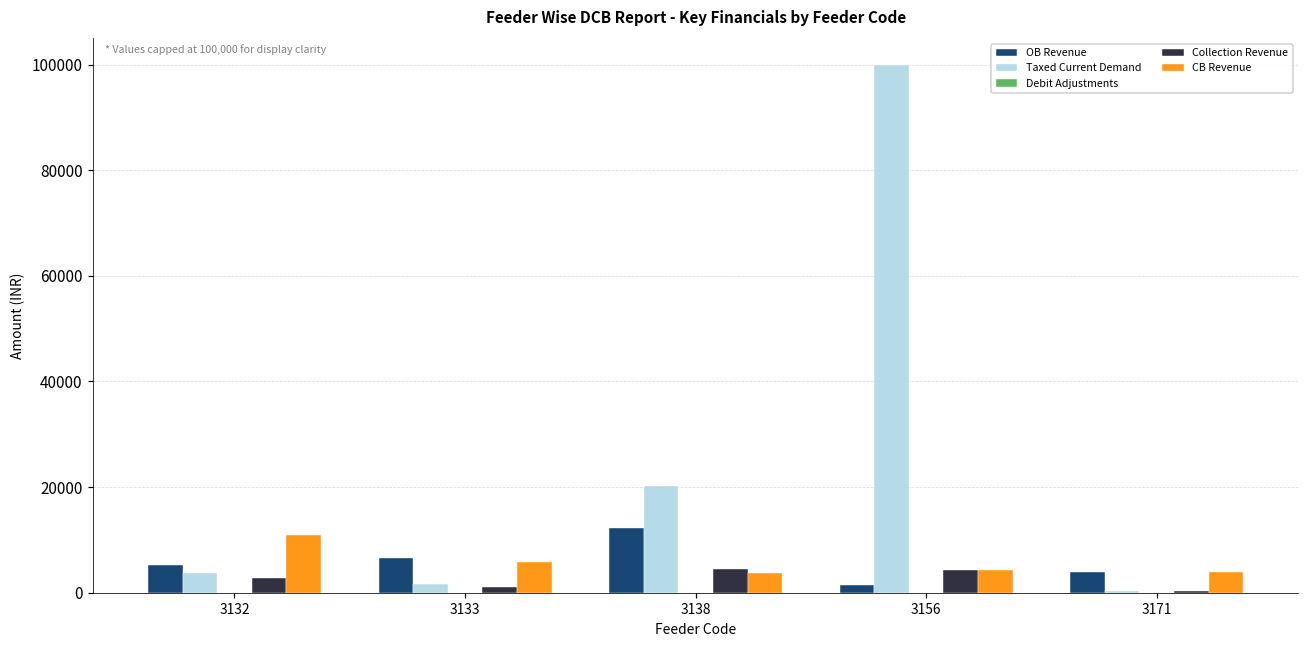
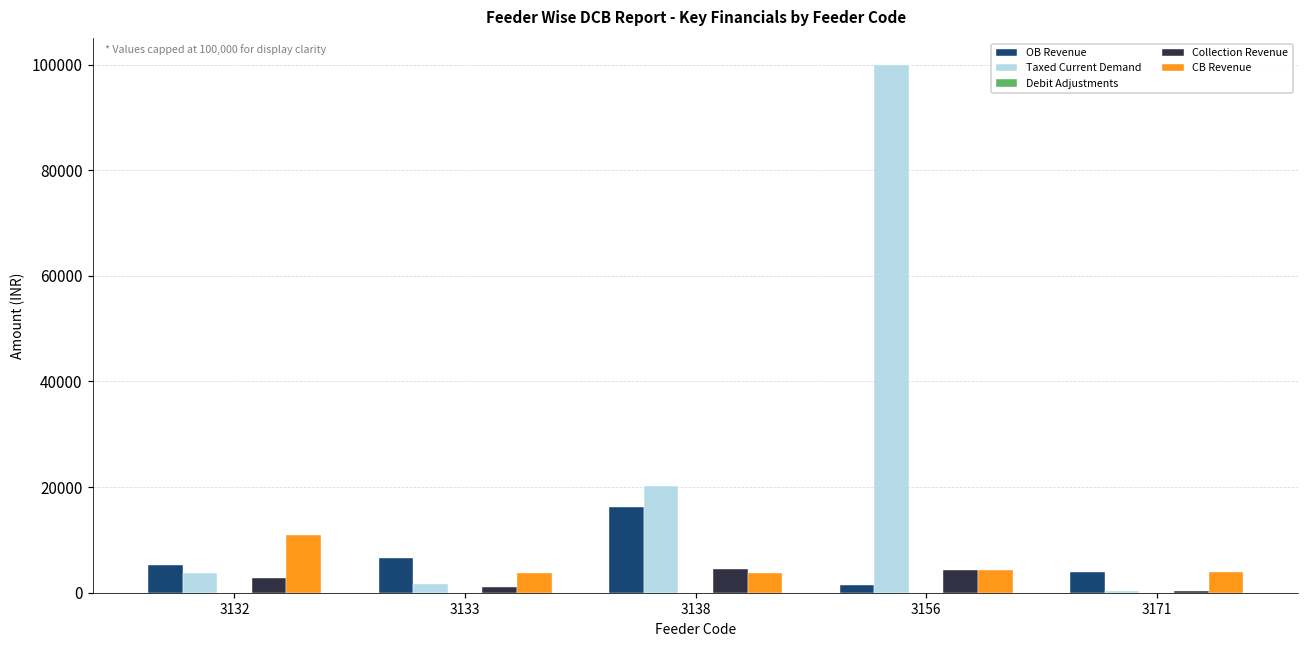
CB Revenue, 3133: 6000 -> 4000
OB Revenue, 3138: 12000 -> 16000
